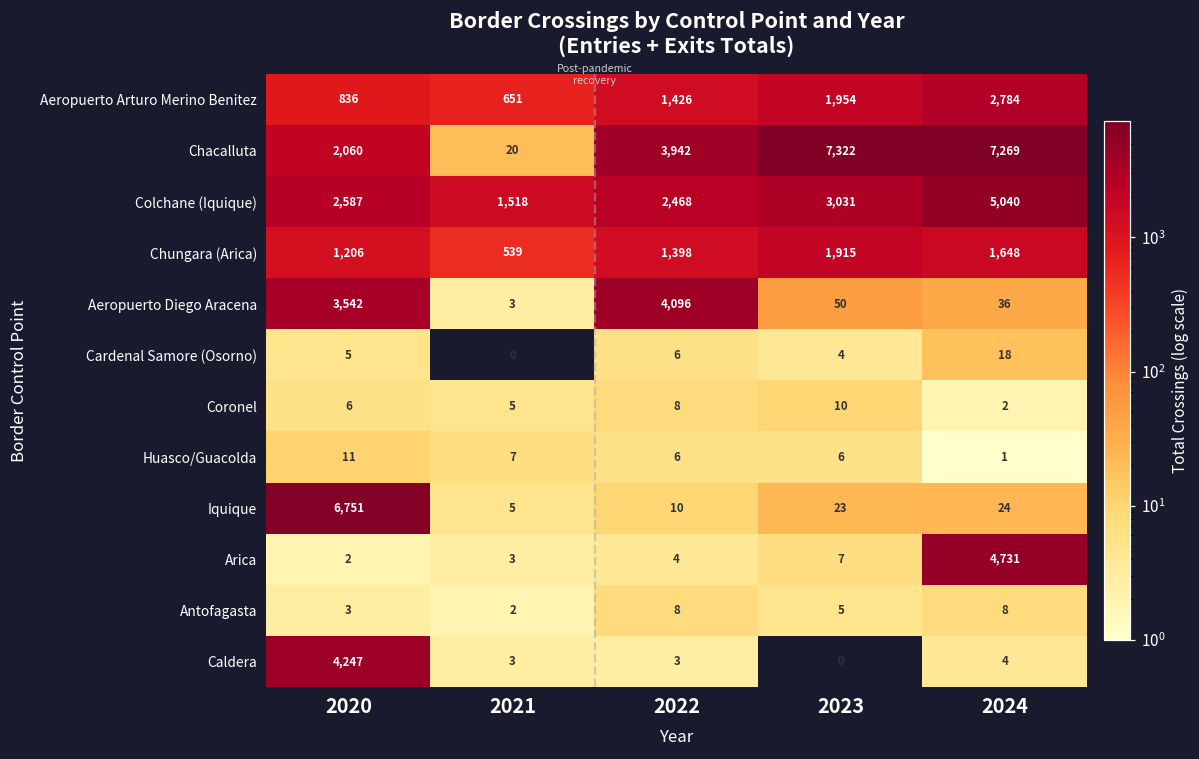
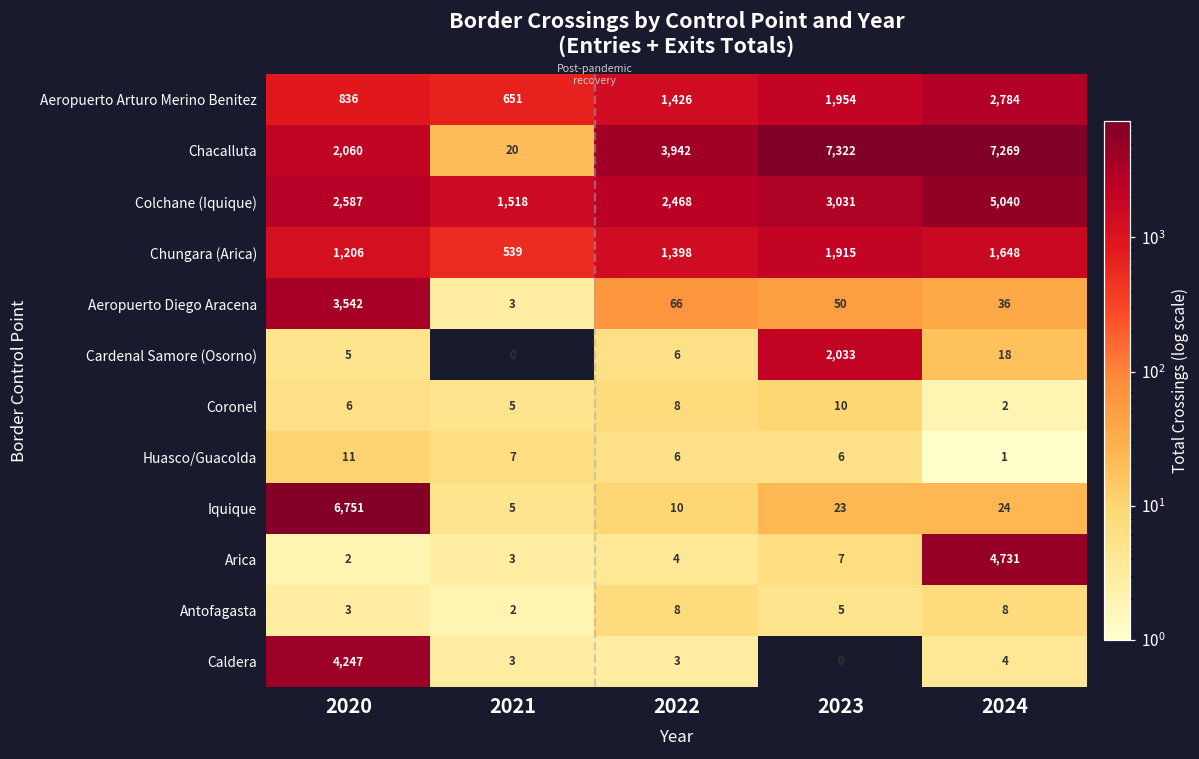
Aeropuerto Diego Aracena, 2022: 4,096 -> 66
Cardenal Samore (Osorno), 2023: 4 -> 2,033
